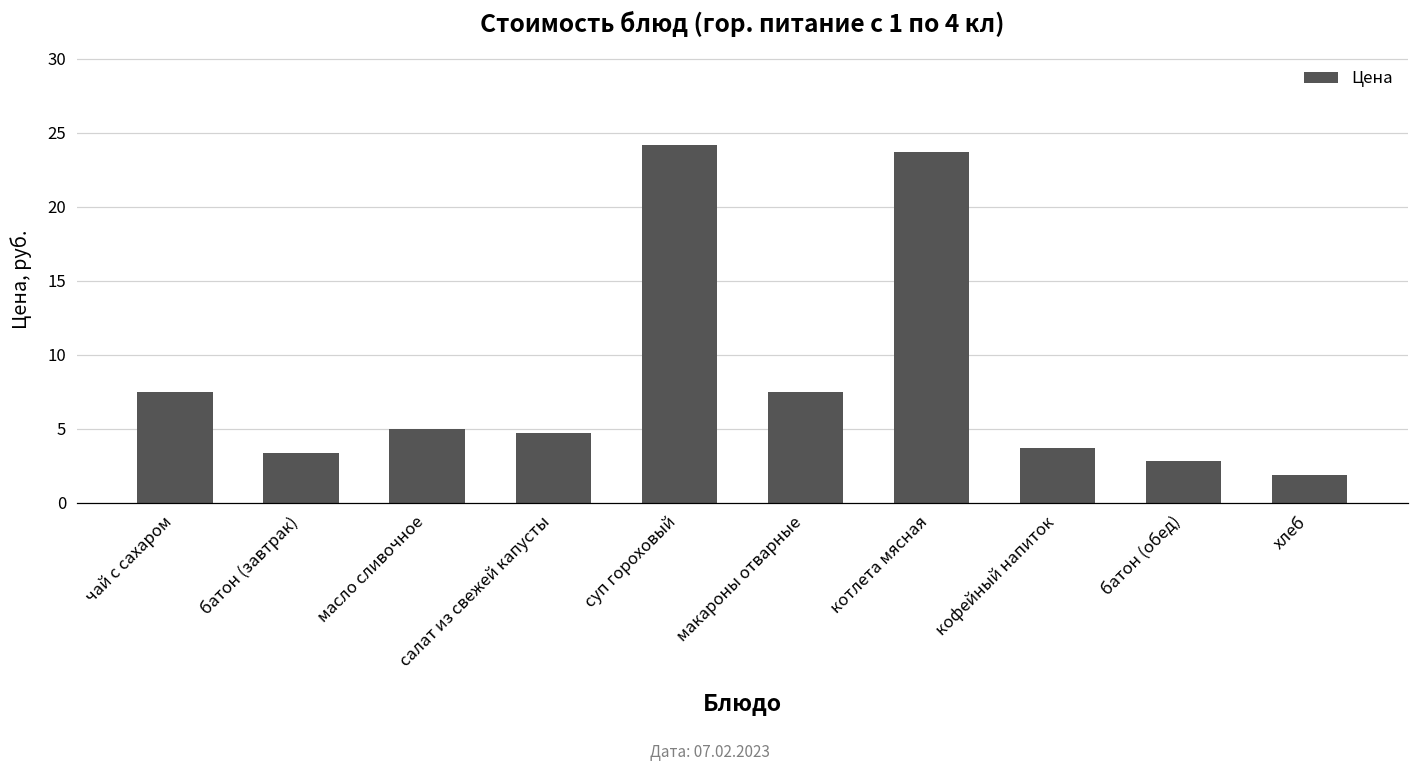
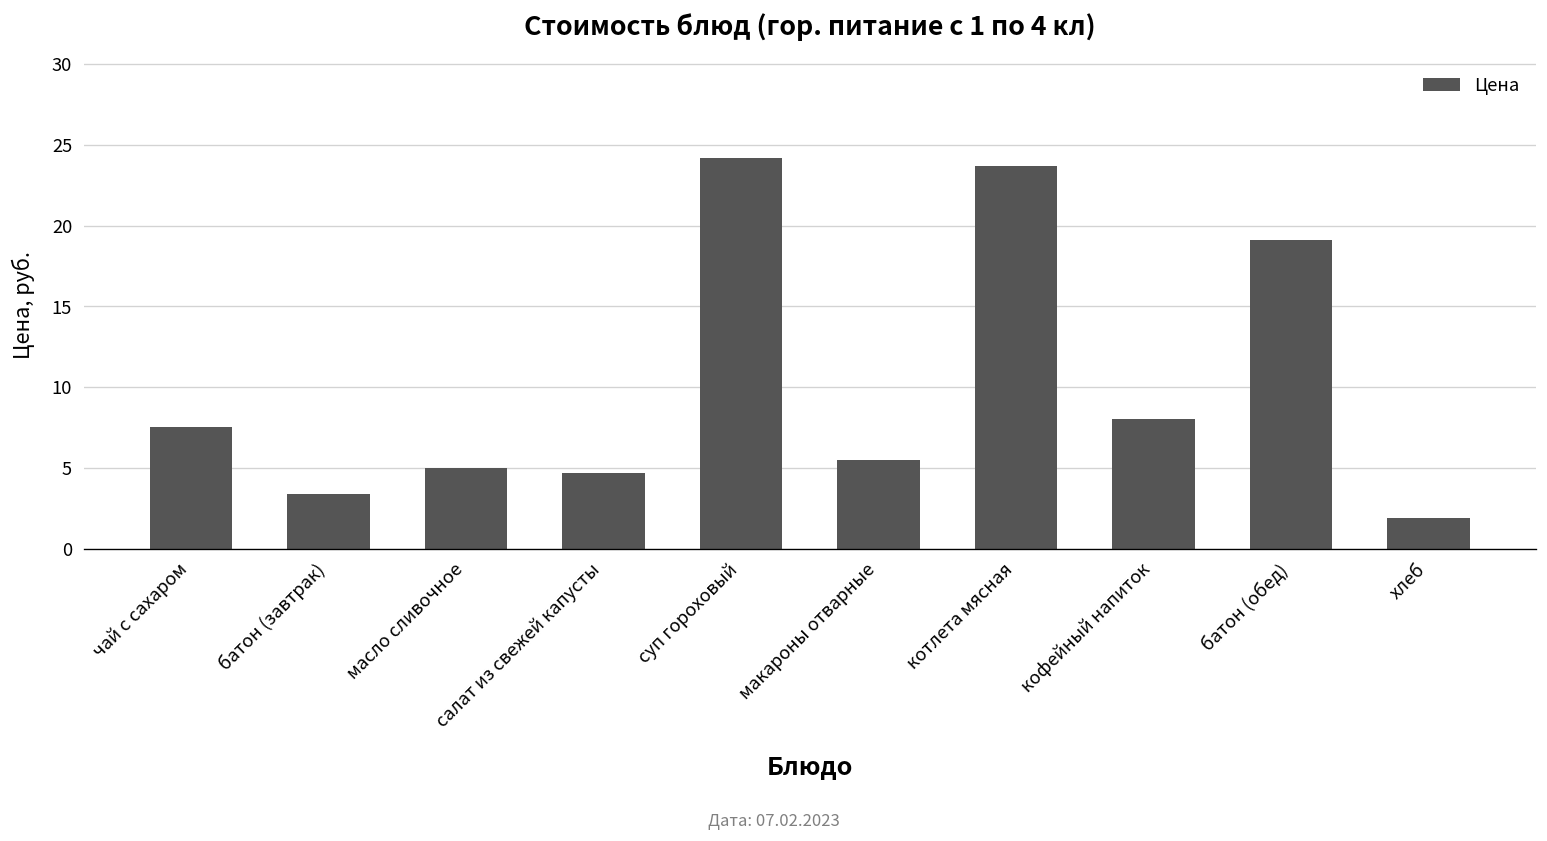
макароны отварные: 7.5 -> 5.5
кофейный напиток: 3.7 -> 8.0
батон (обед): 2.8 -> 19.1
